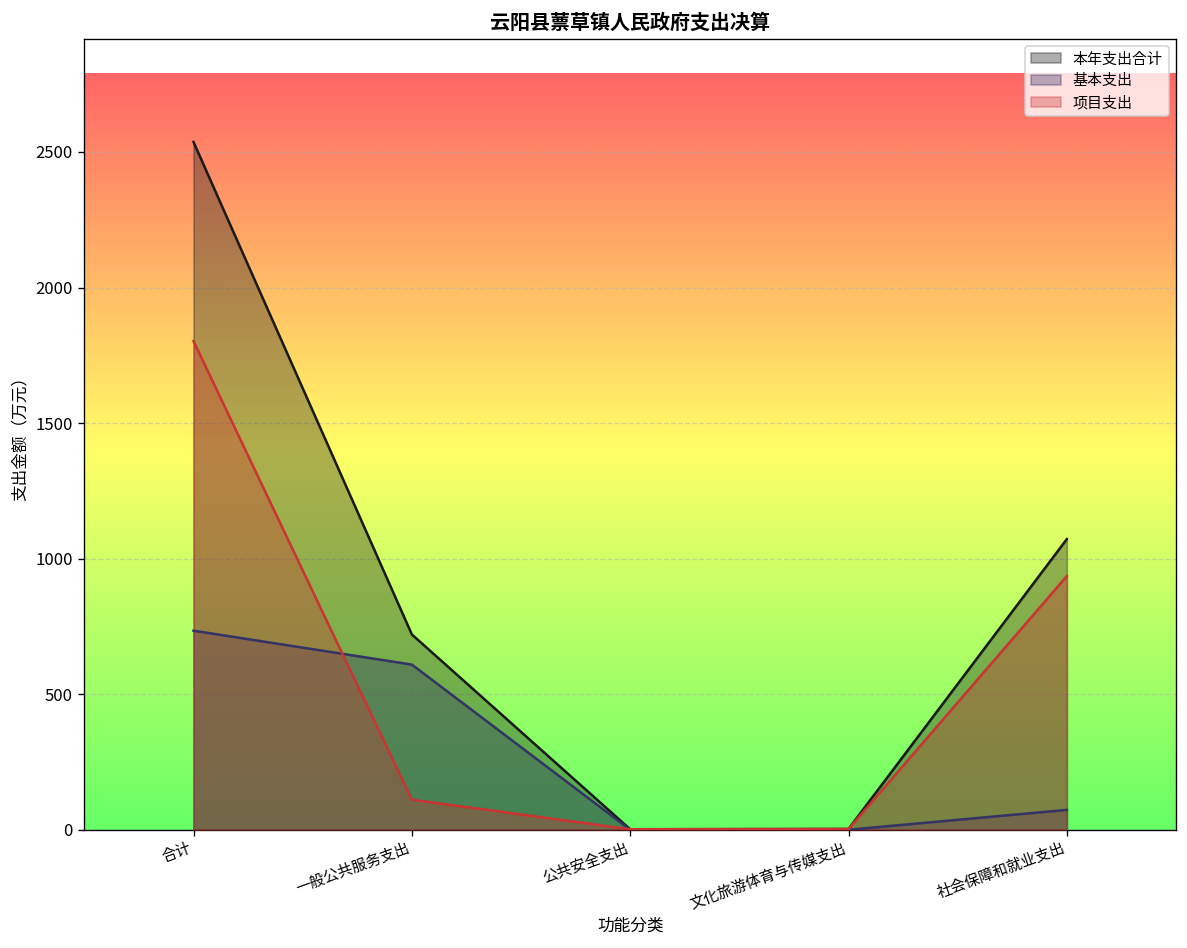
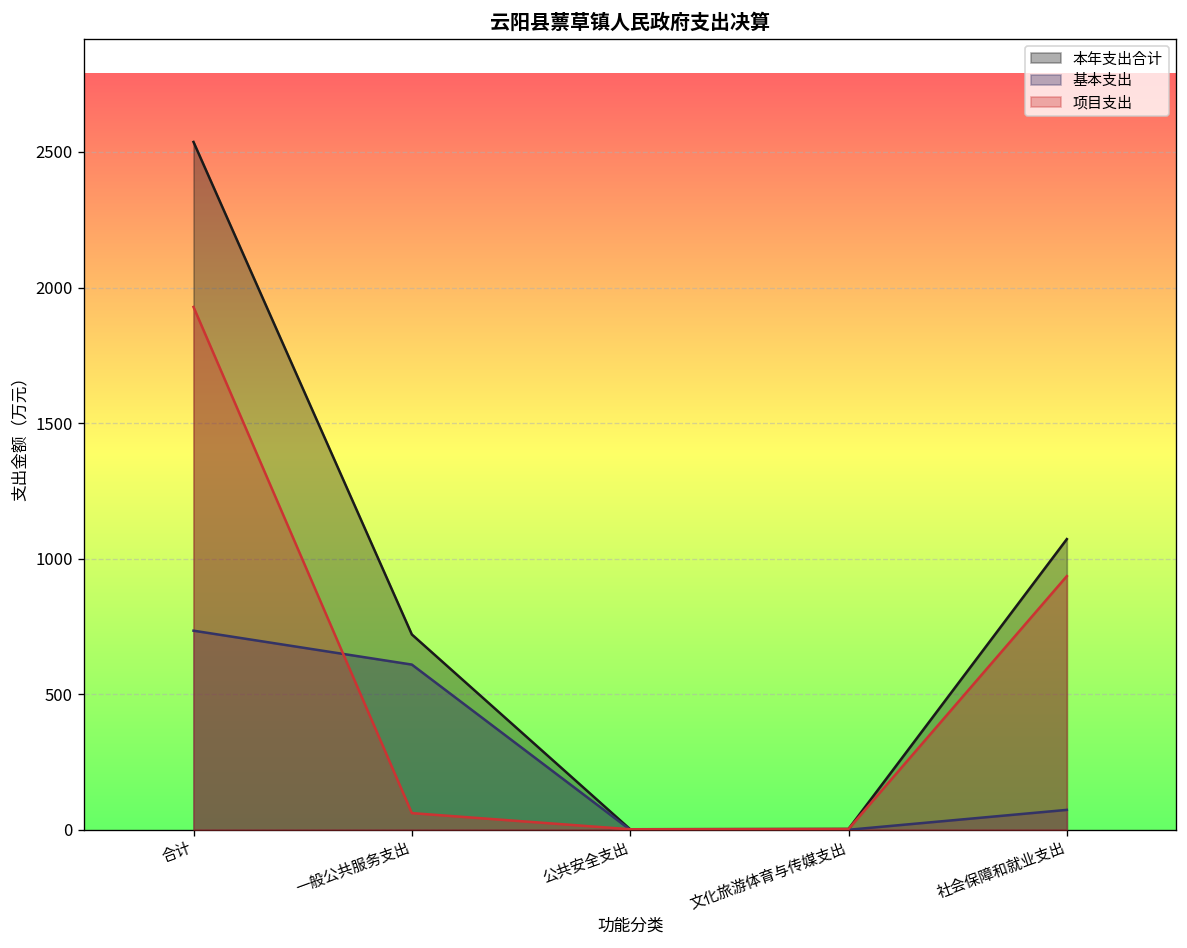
项目支出, 合计: 1800 -> 1930
项目支出, 一般公共服务支出: 110 -> 60
